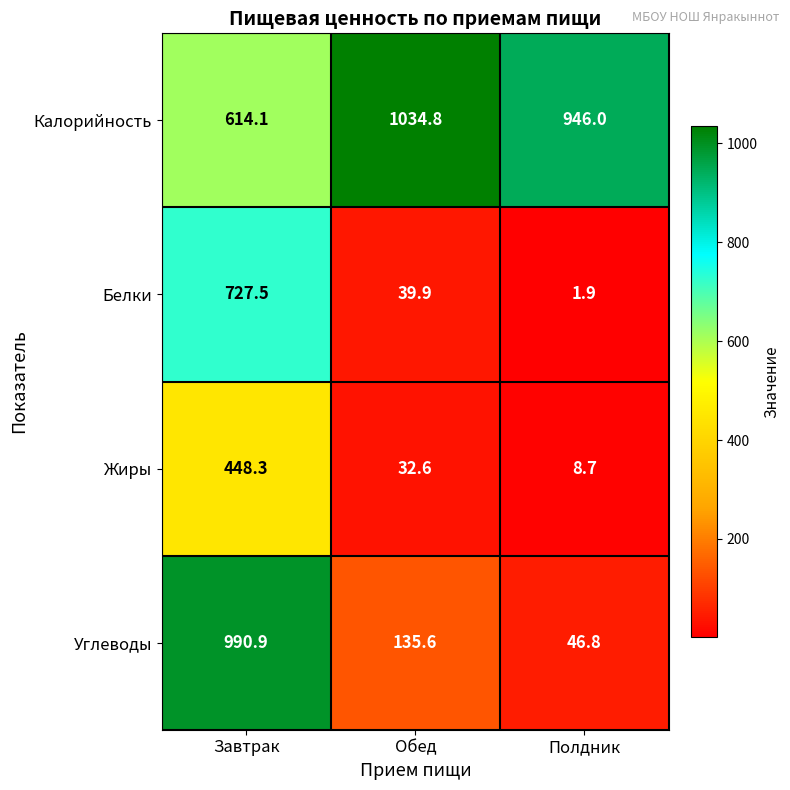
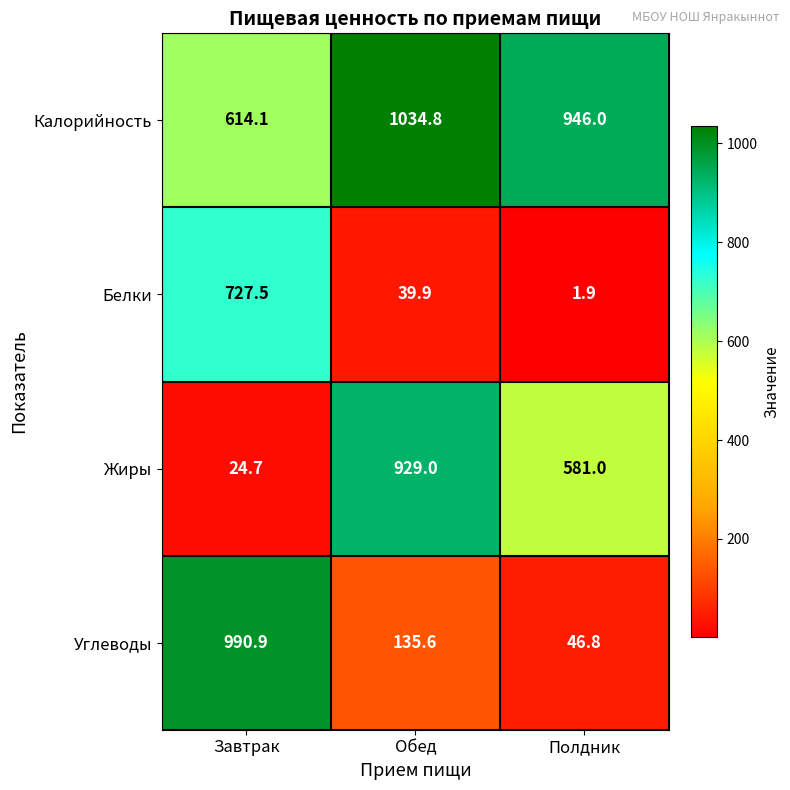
Жиры, Завтрак: 448.3 -> 24.7
Жиры, Обед: 32.6 -> 929.0
Жиры, Полдник: 8.7 -> 581.0
